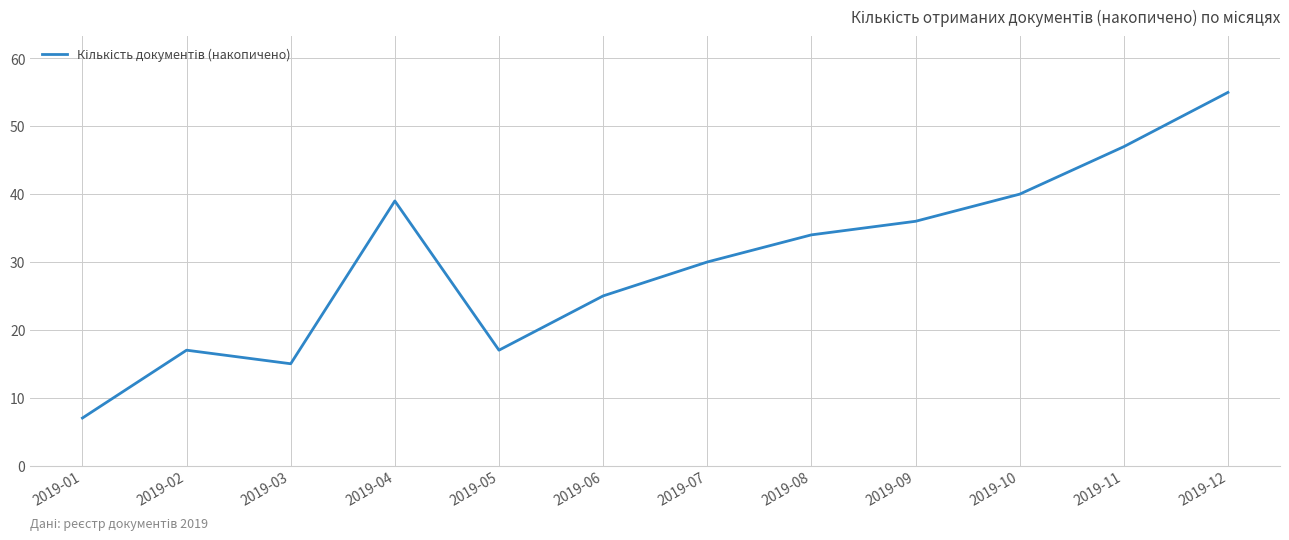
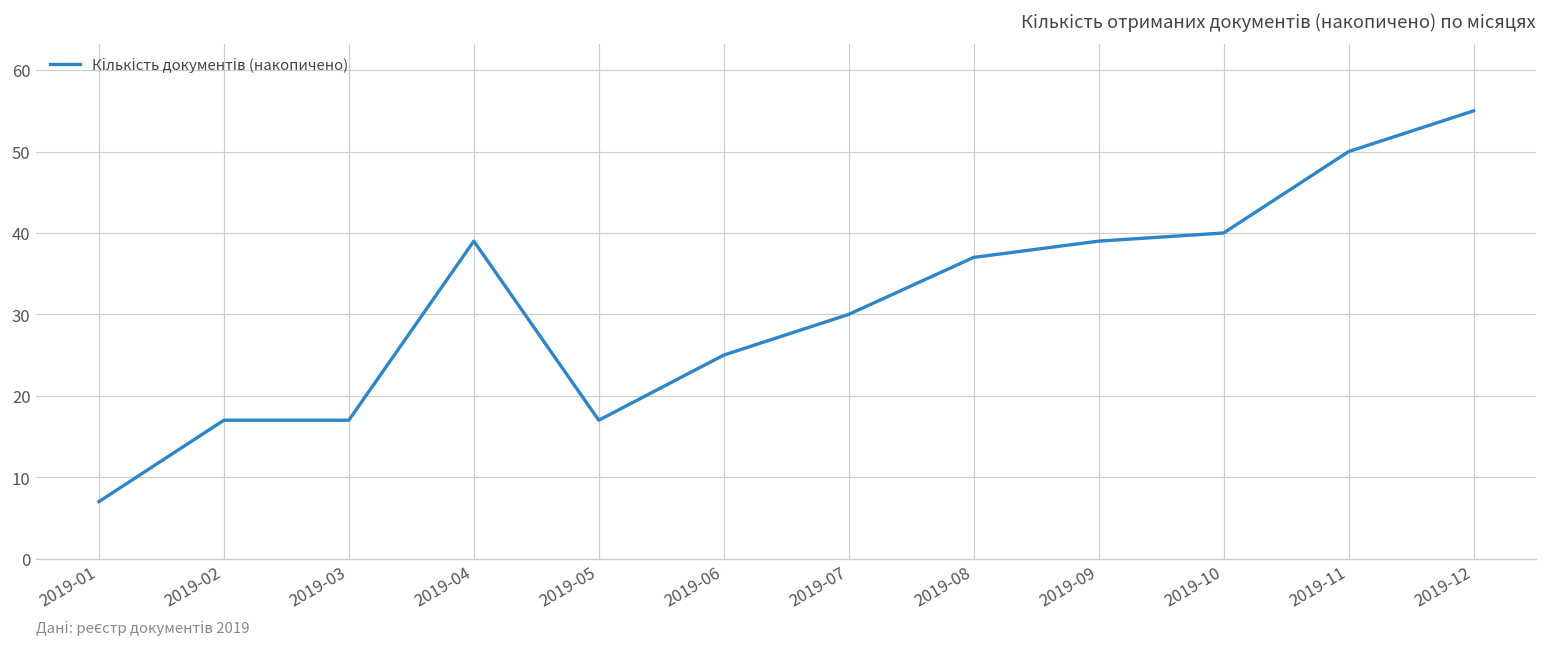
2019-03: 15 -> 17
2019-08: 34 -> 37
2019-09: 36 -> 39
2019-11: 47 -> 50
